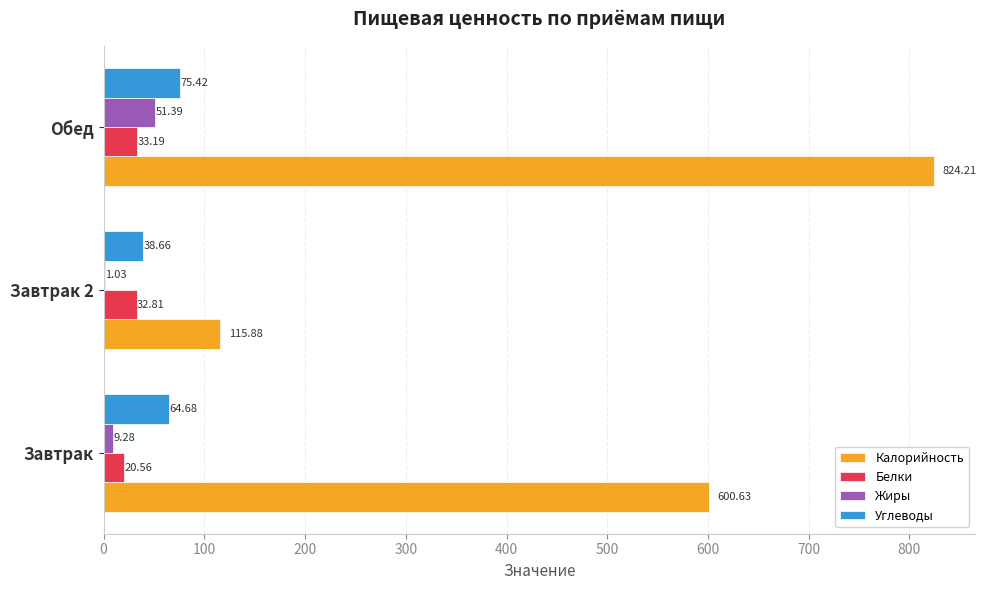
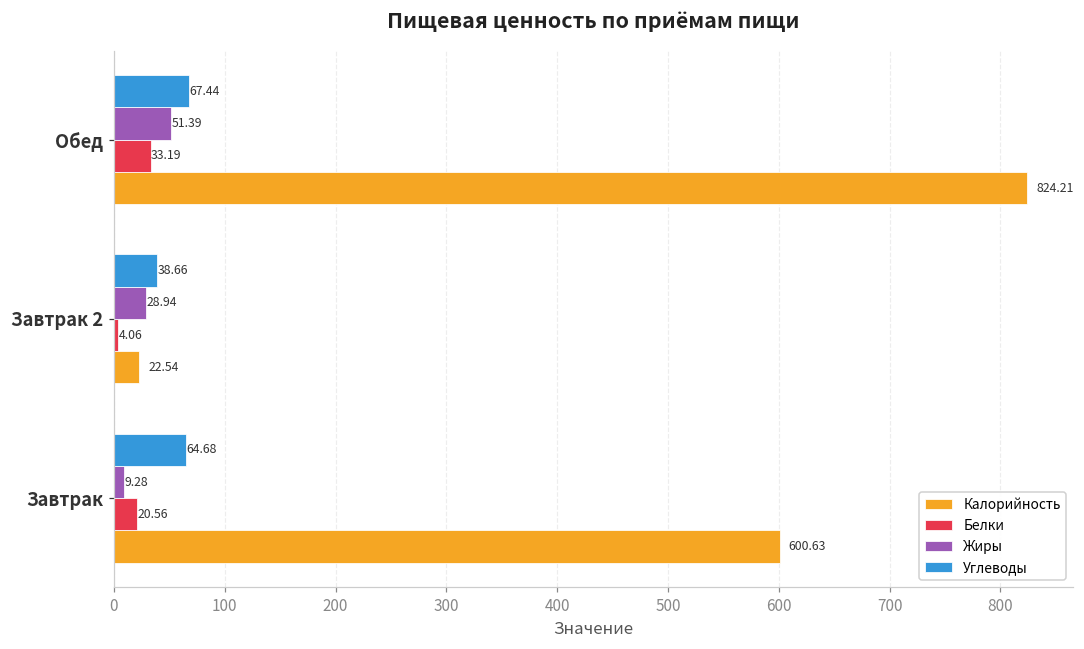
Углеводы, Обед: 75.42 -> 67.44
Жиры, Завтрак 2: 1.03 -> 28.94
Белки, Завтрак 2: 32.81 -> 4.06
Калорийность, Завтрак 2: 115.88 -> 22.54
